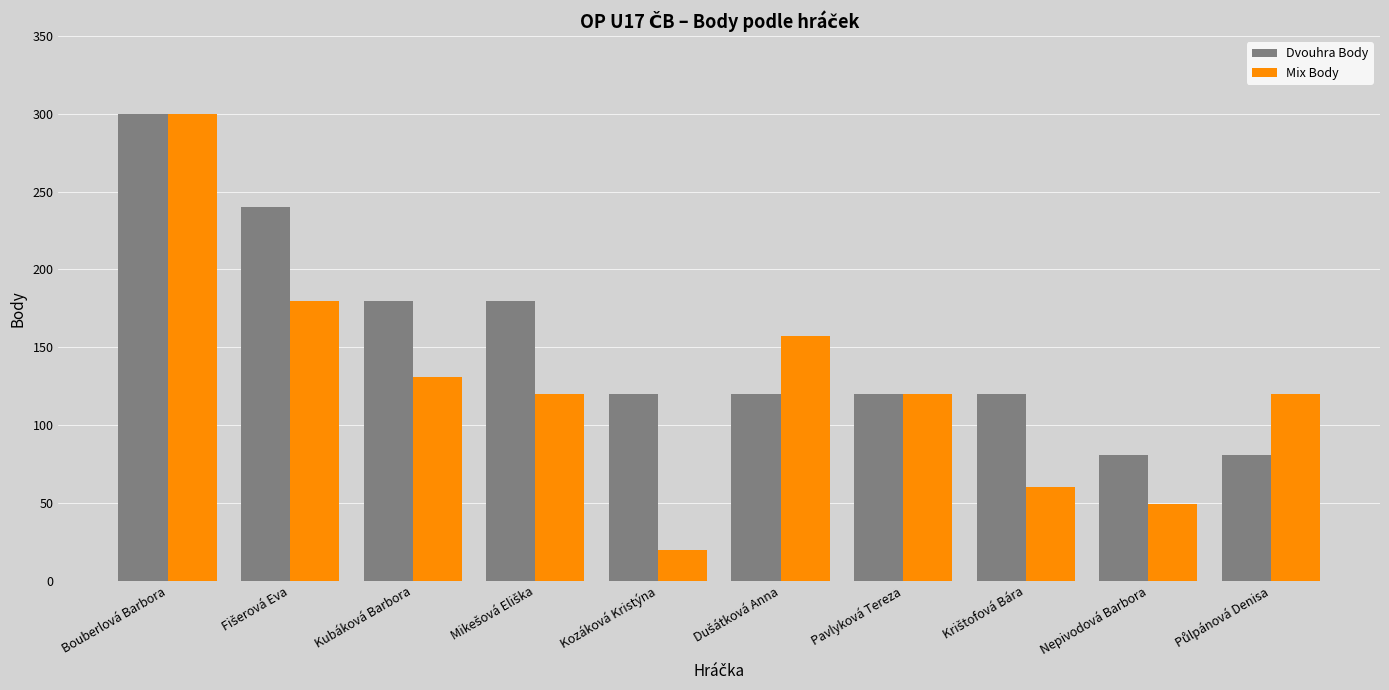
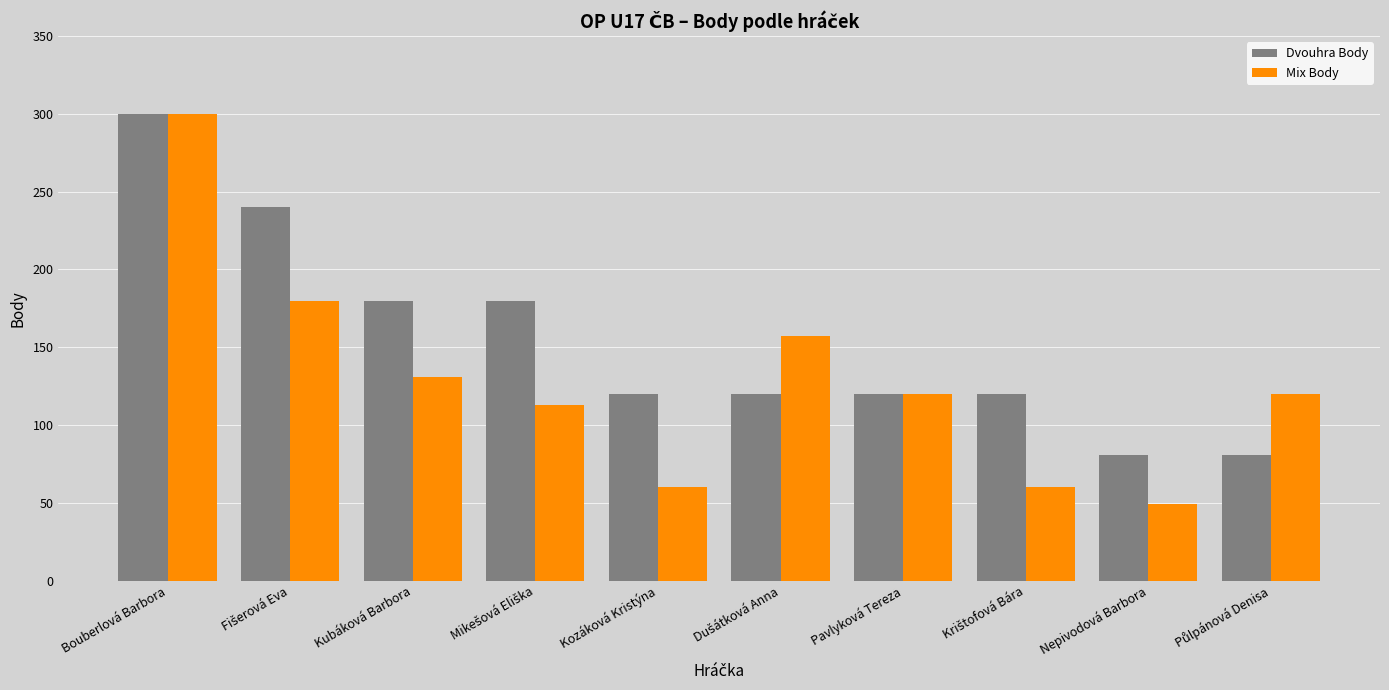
Mix Body, Mikešová Eliška: 120 -> 113
Mix Body, Kozáková Kristýna: 20 -> 60
